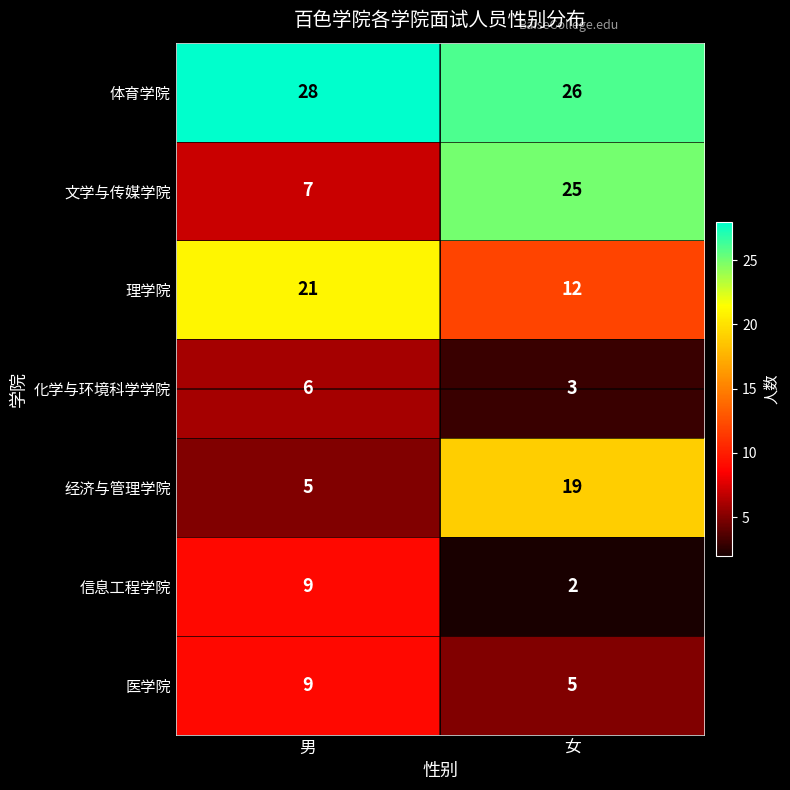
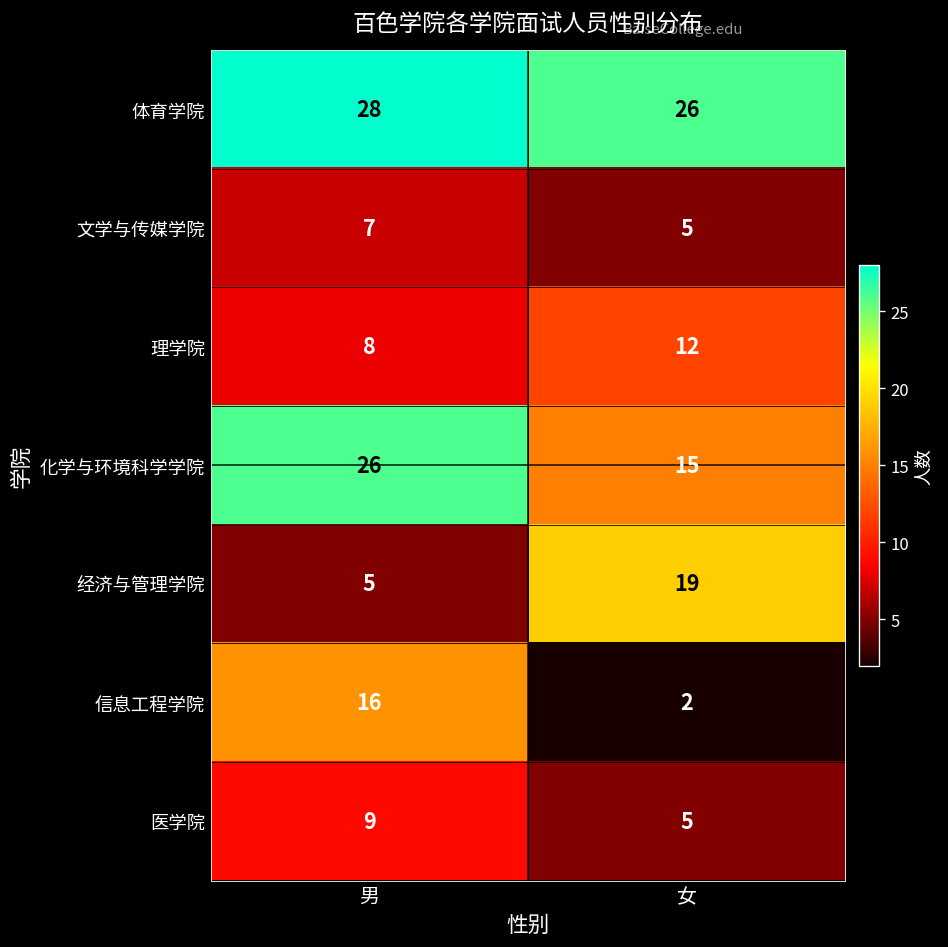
文学与传媒学院, 女: 25 -> 5
理学院, 男: 21 -> 8
化学与环境科学学院, 男: 6 -> 26
化学与环境科学学院, 女: 3 -> 15
信息工程学院, 男: 9 -> 16
